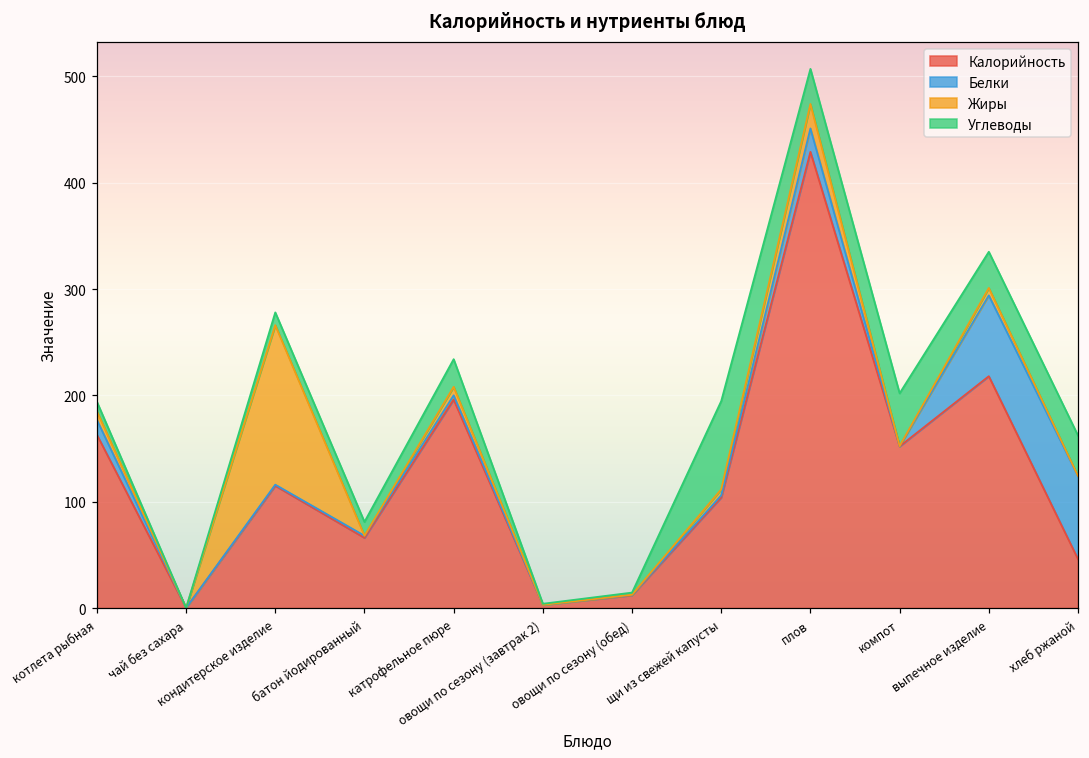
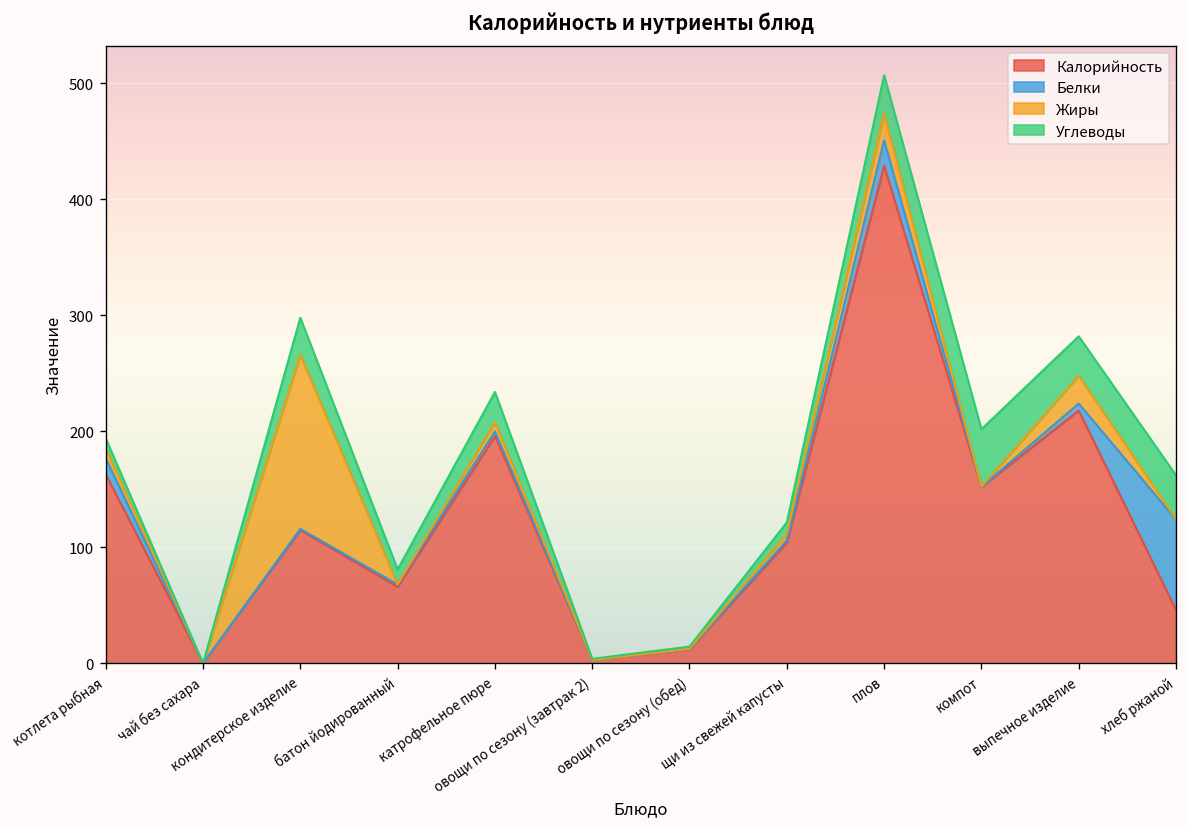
Углеводы, кондитерское изделие: 10 -> 30
Углеводы, щи из свежей капусты: 80 -> 10
Белки, выпечное изделие: 80 -> 10
Жиры, выпечное изделие: 10 -> 20
